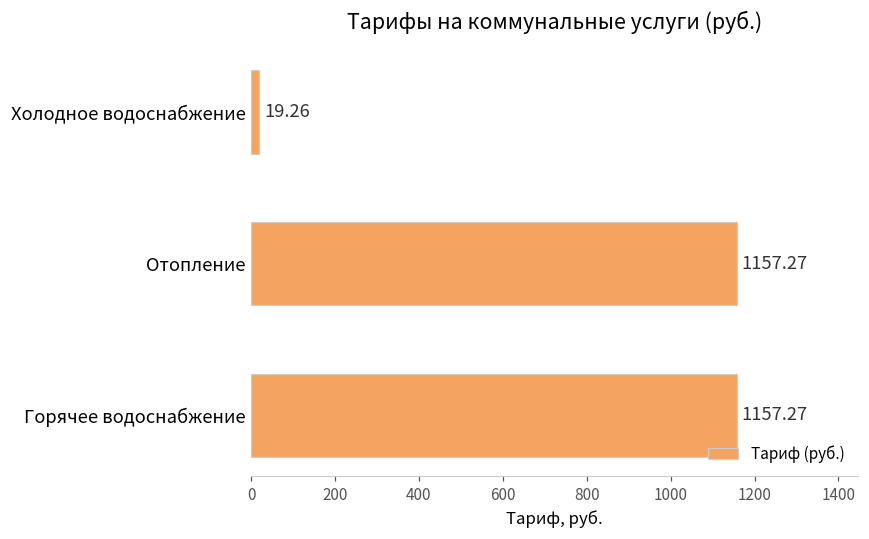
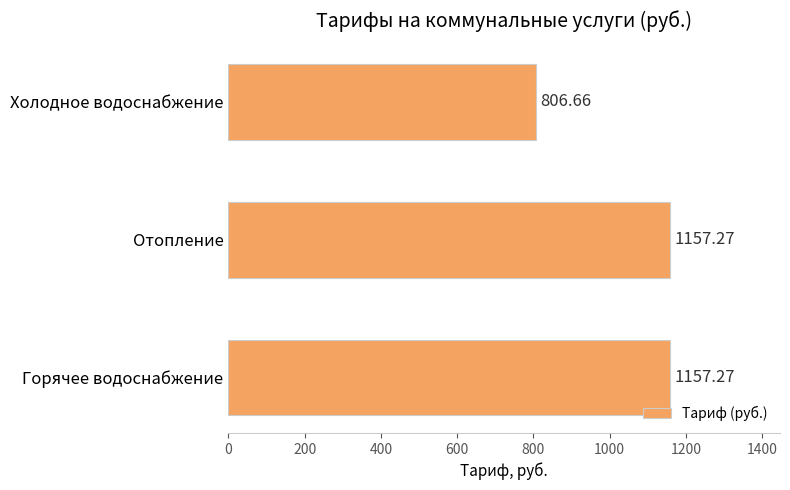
Холодное водоснабжение: 19.26 -> 806.66
